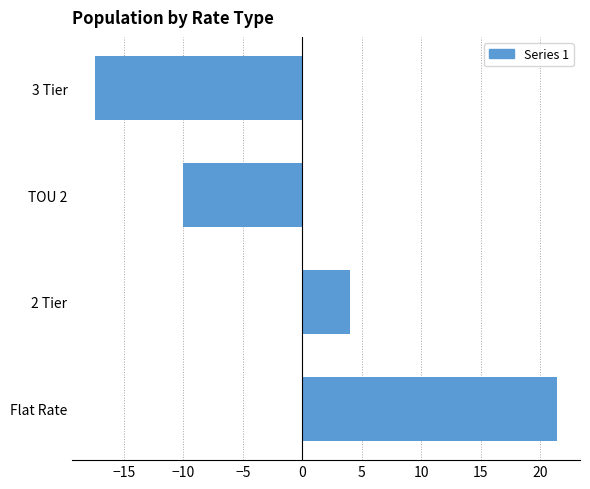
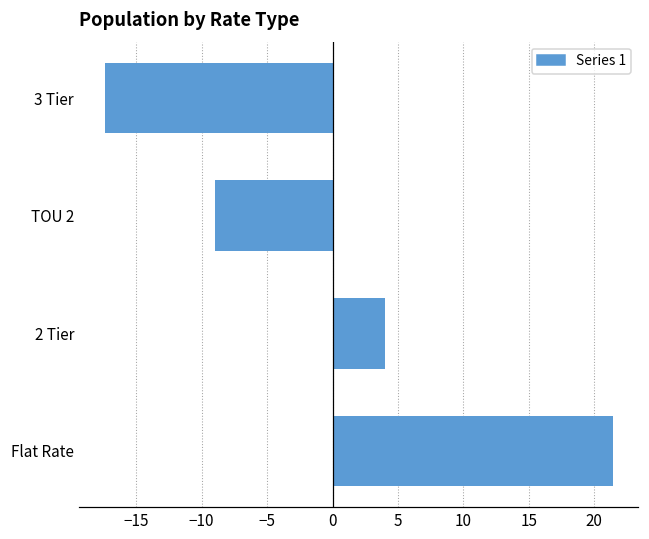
TOU 2: -10 -> -9
